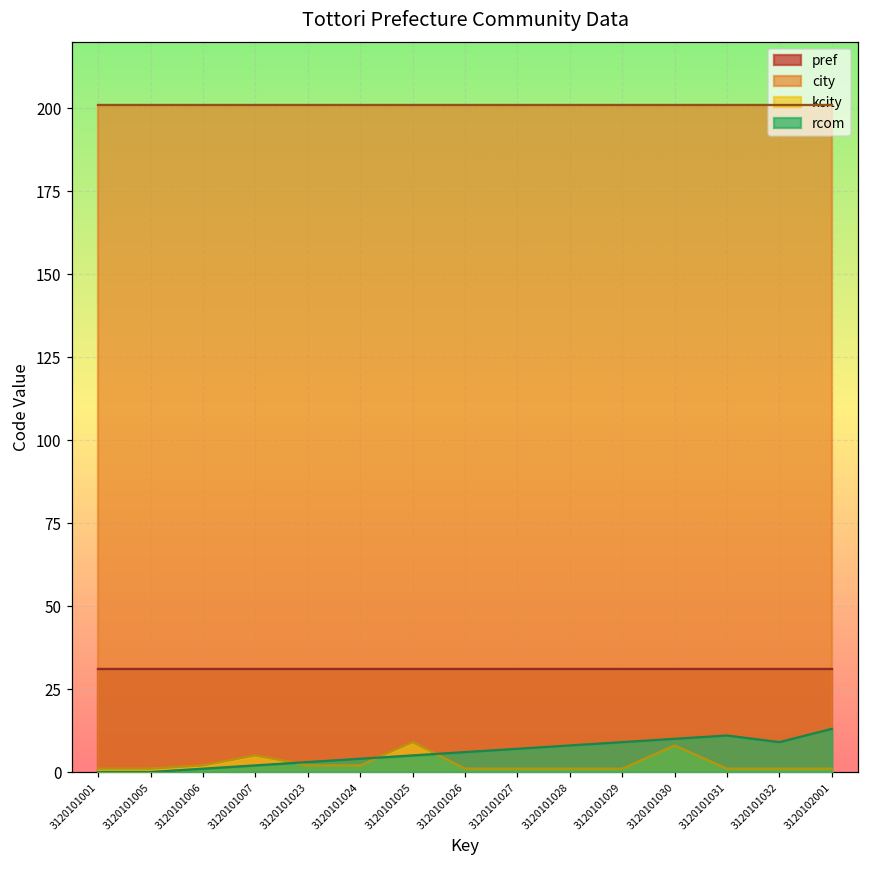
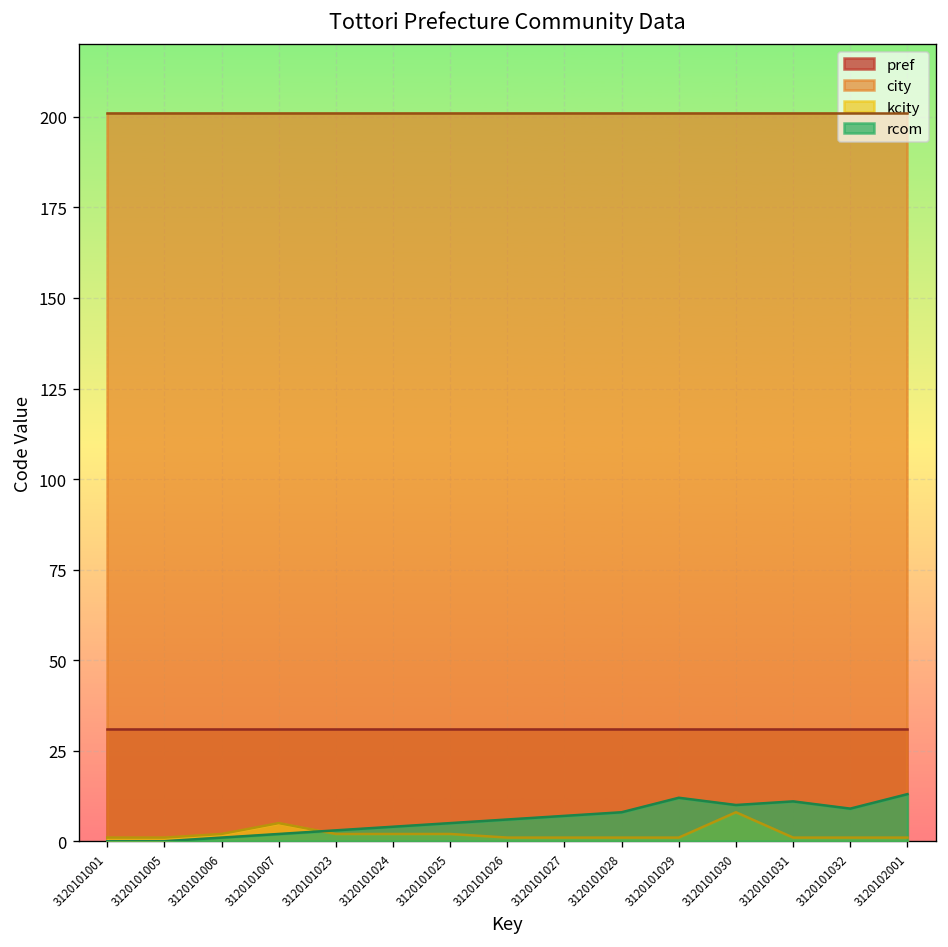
kcity, 3120101025: 9 -> 2
rcom, 3120101029: 9 -> 12
